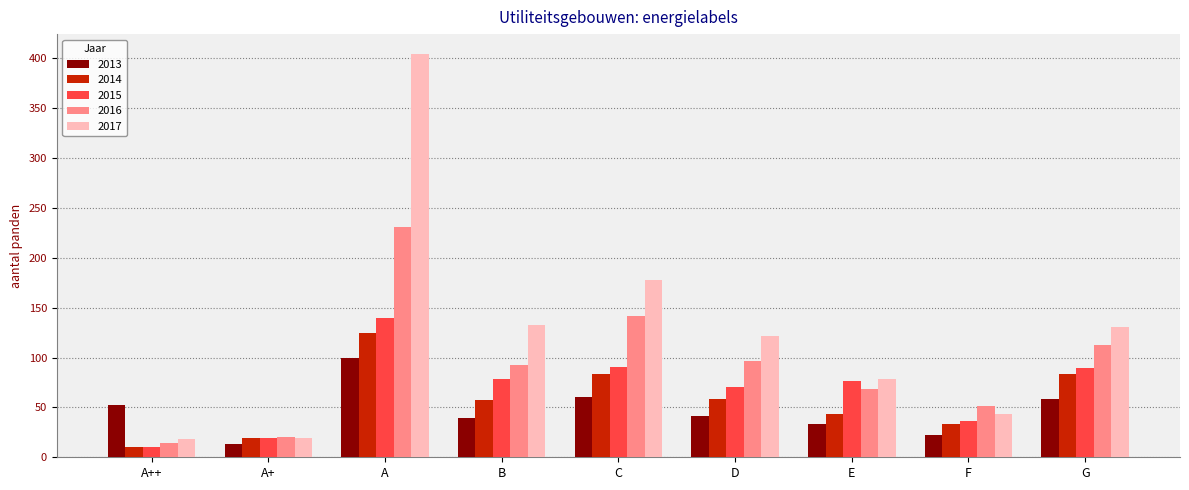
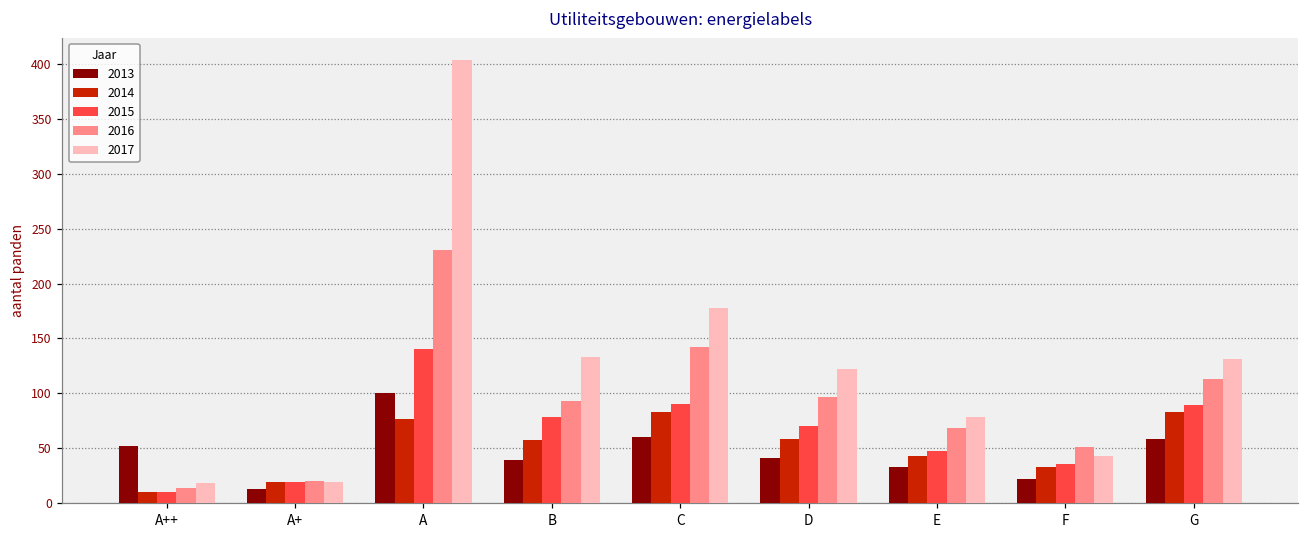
2014, A: 130 -> 80
2015, E: 80 -> 50
